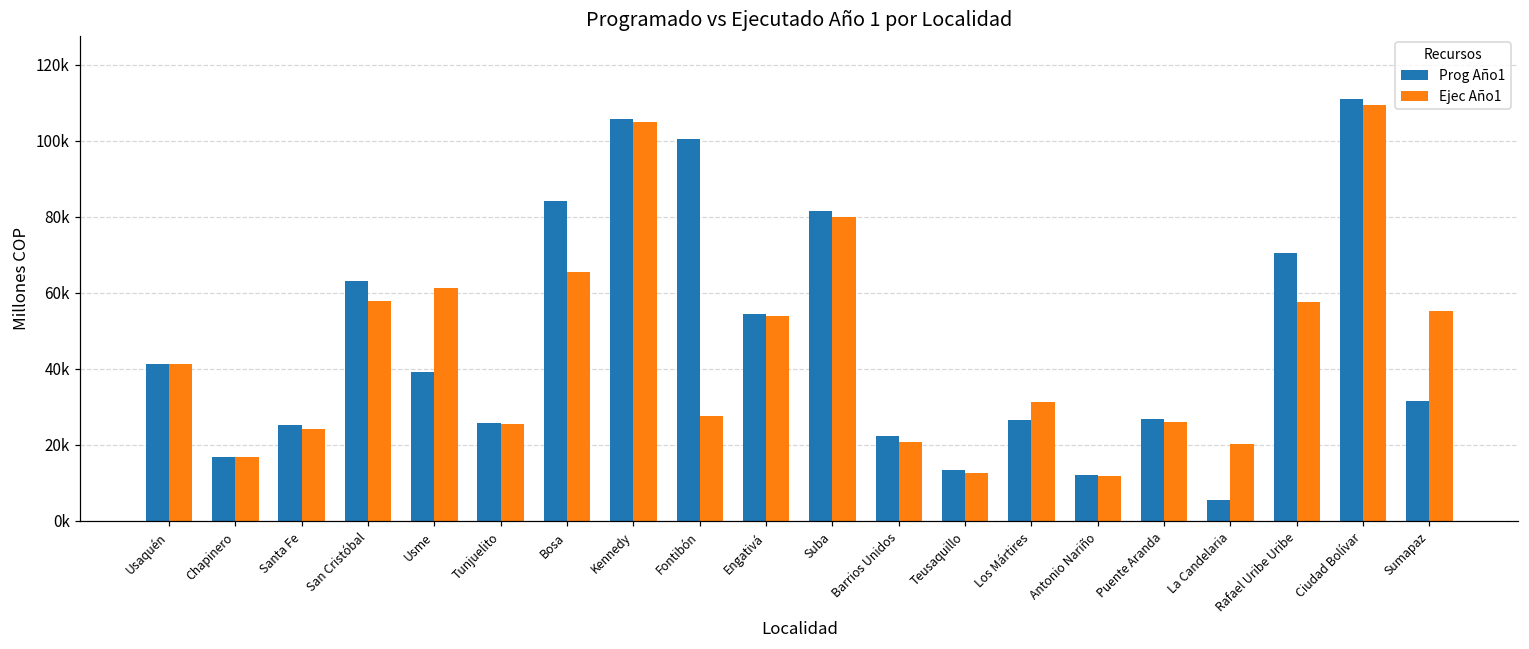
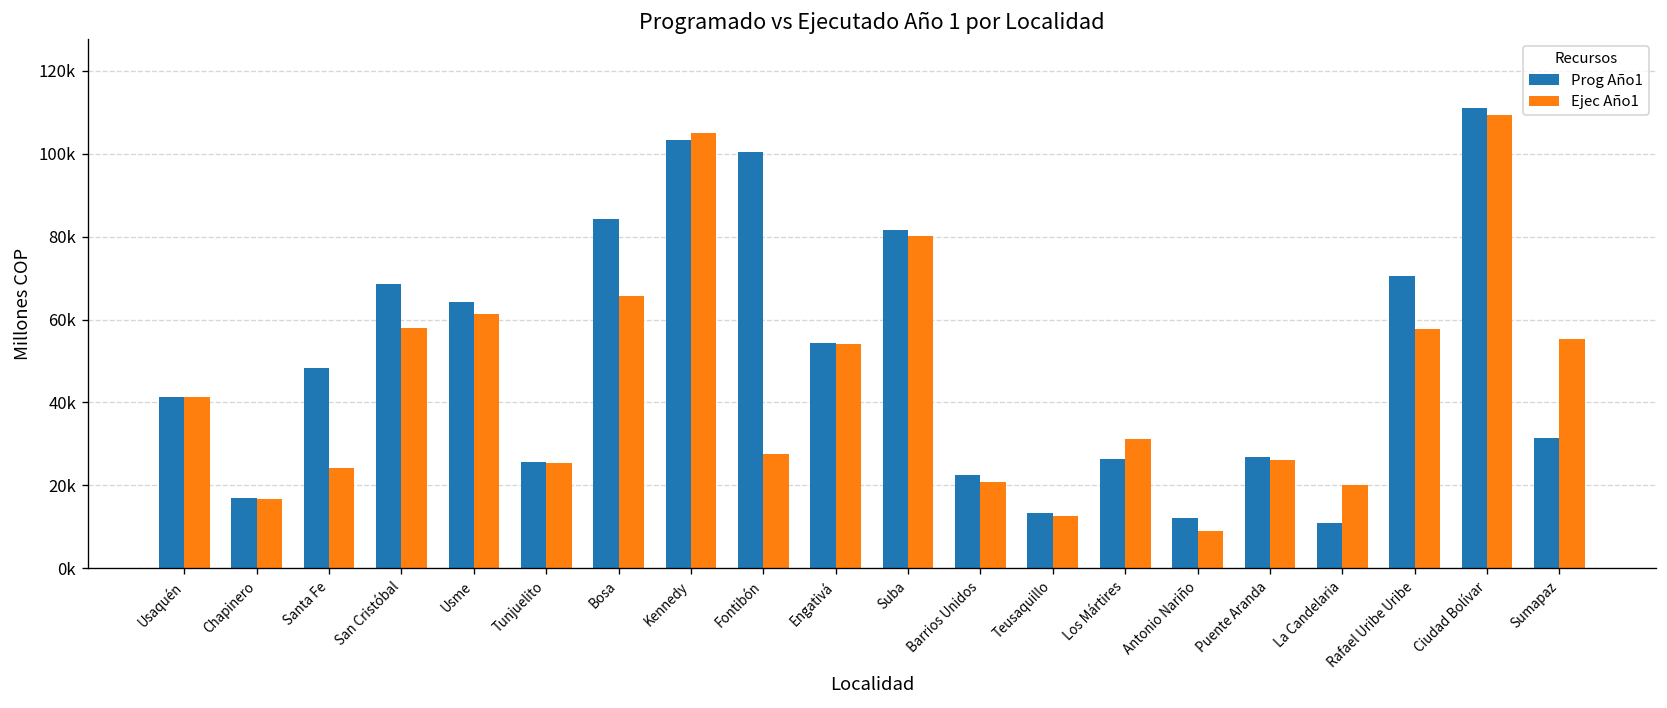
Prog Año1, Santa Fe: 25000 -> 48000
Prog Año1, San Cristóbal: 63000 -> 69000
Prog Año1, Usme: 39000 -> 64000
Prog Año1, Kennedy: 106000 -> 103000
Ejec Año1, Antonio Nariño: 12000 -> 9000
Prog Año1, La Candelaria: 5000 -> 11000
